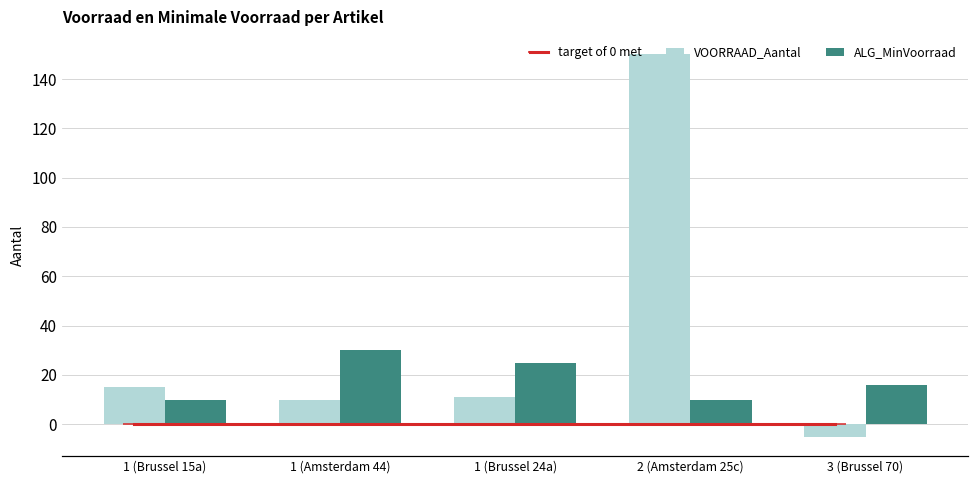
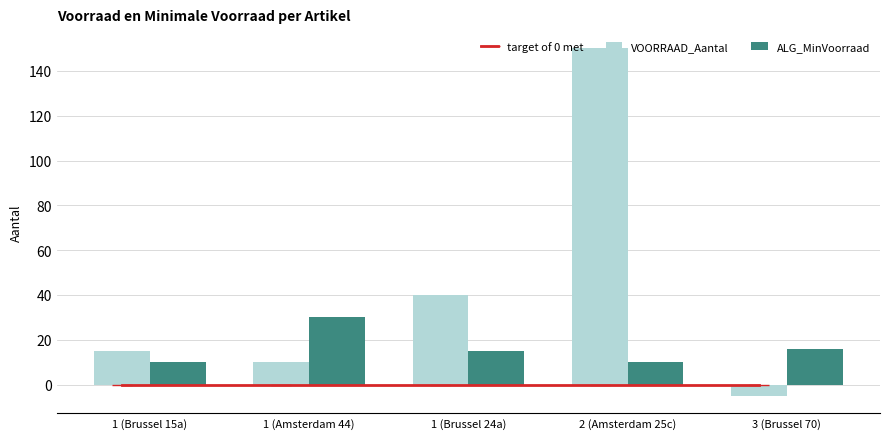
VOORRAAD_Aantal, 1 (Brussel 24a): 11 -> 40
ALG_MinVoorraad, 1 (Brussel 24a): 25 -> 15
